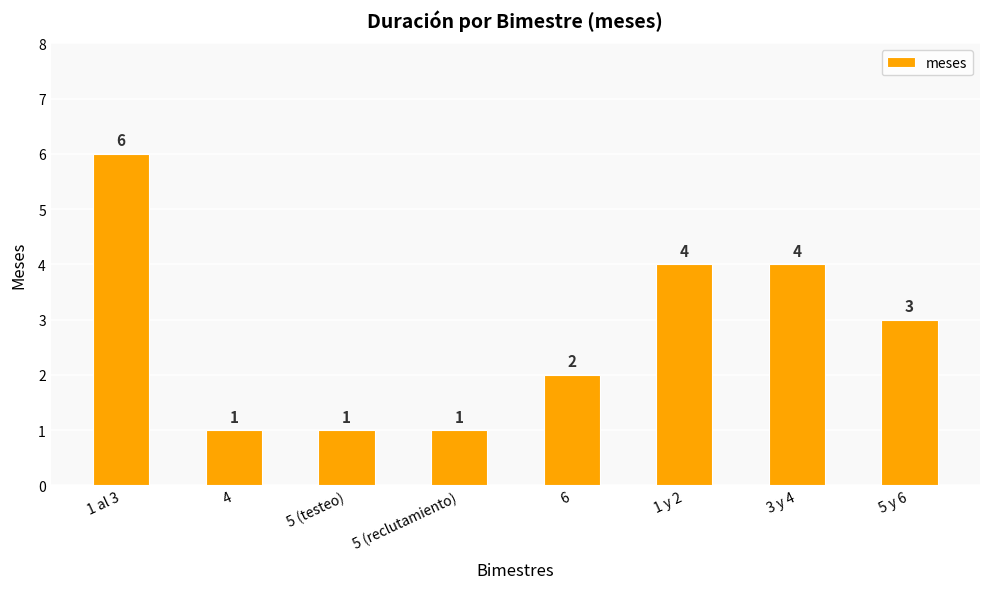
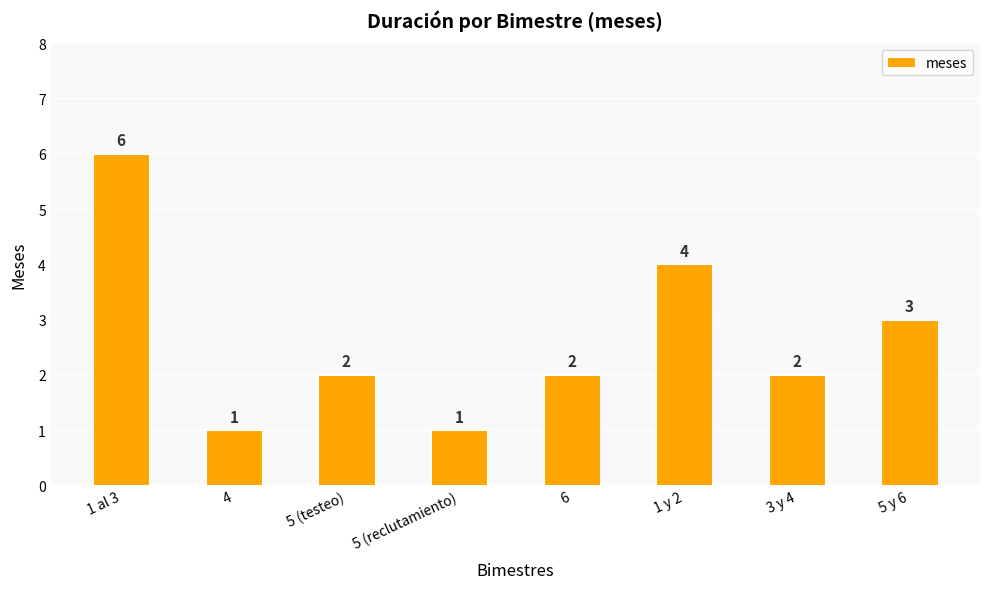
5 (testeo): 1 -> 2
3 y 4: 4 -> 2
